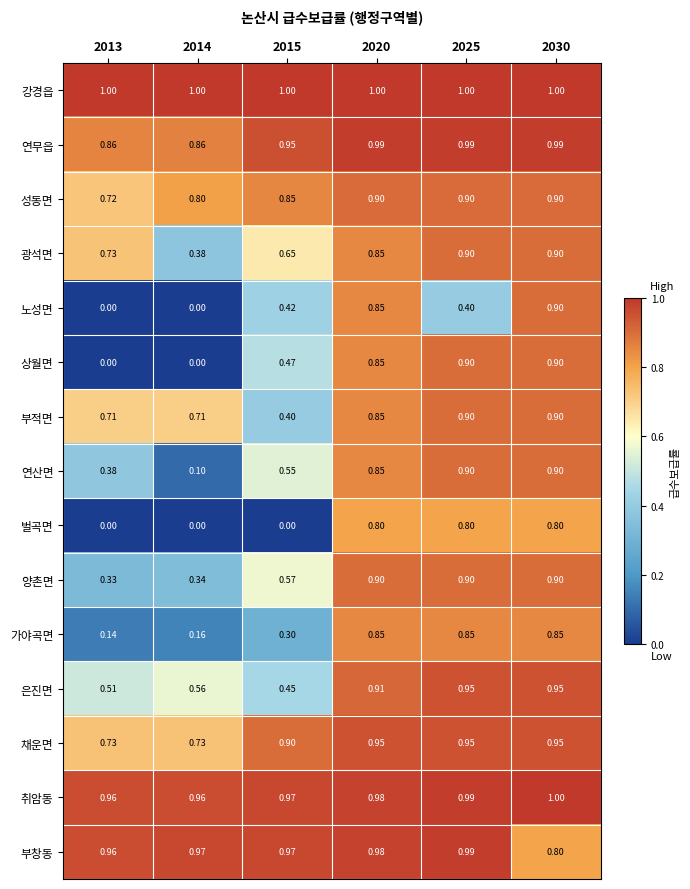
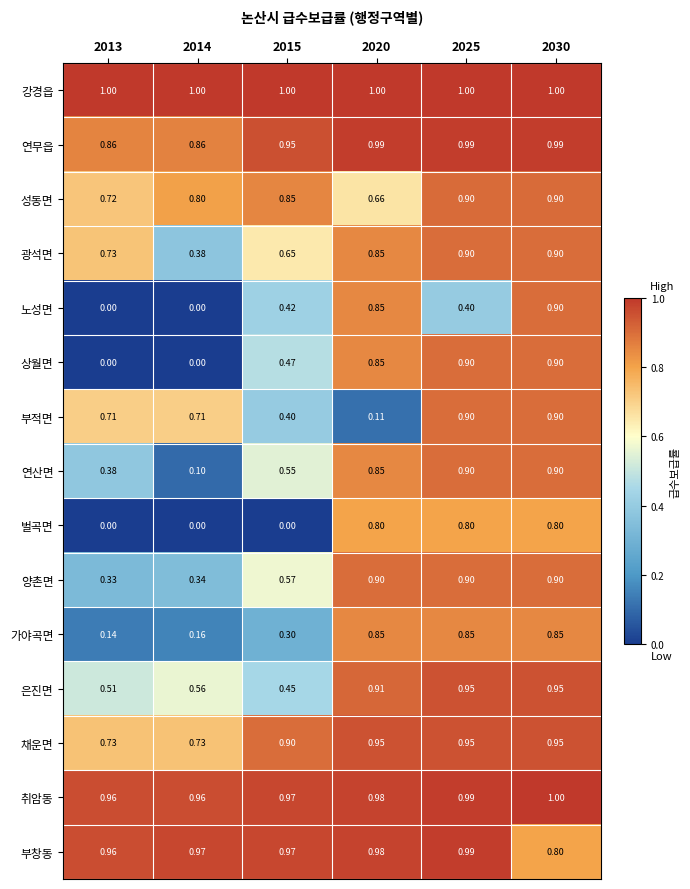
성동면, 2020: 0.90 -> 0.66
부적면, 2020: 0.85 -> 0.11
